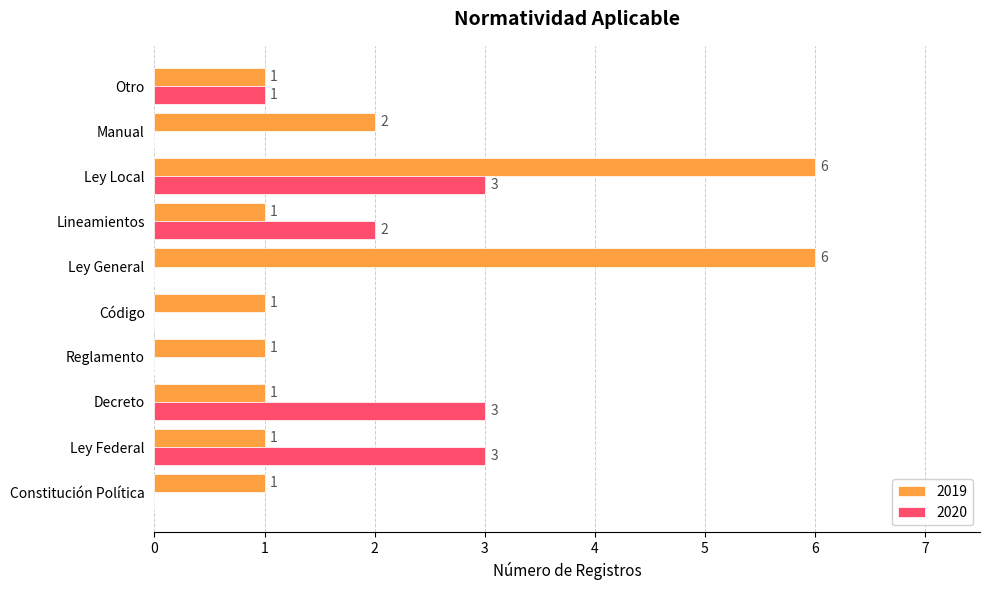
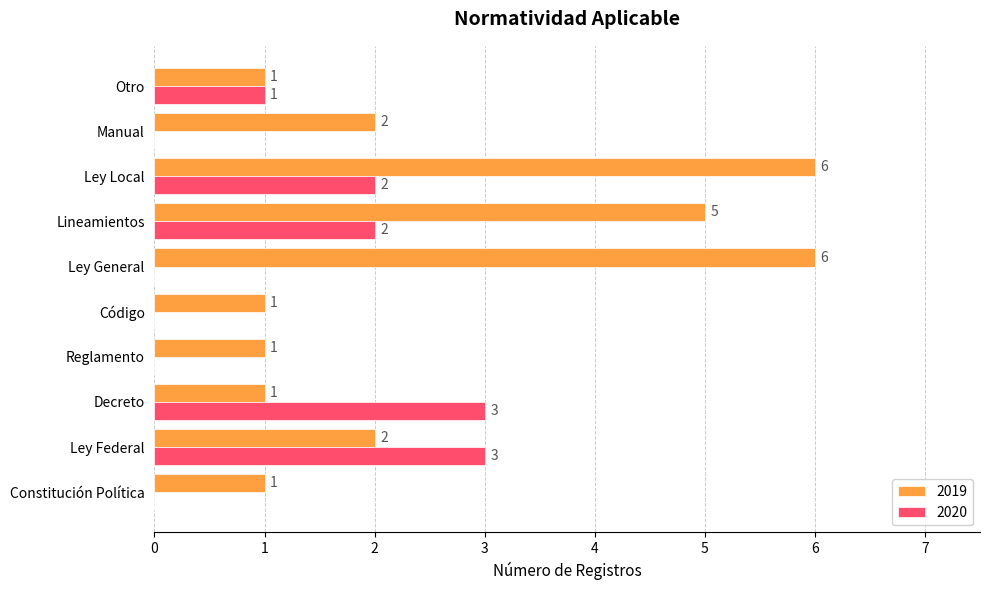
2020, Ley Local: 3 -> 2
2019, Lineamientos: 1 -> 5
2019, Ley Federal: 1 -> 2
